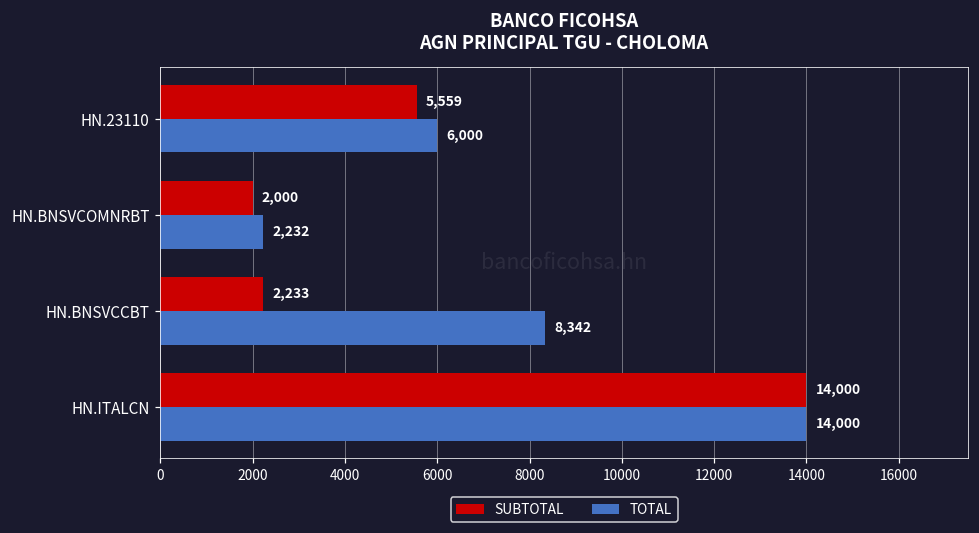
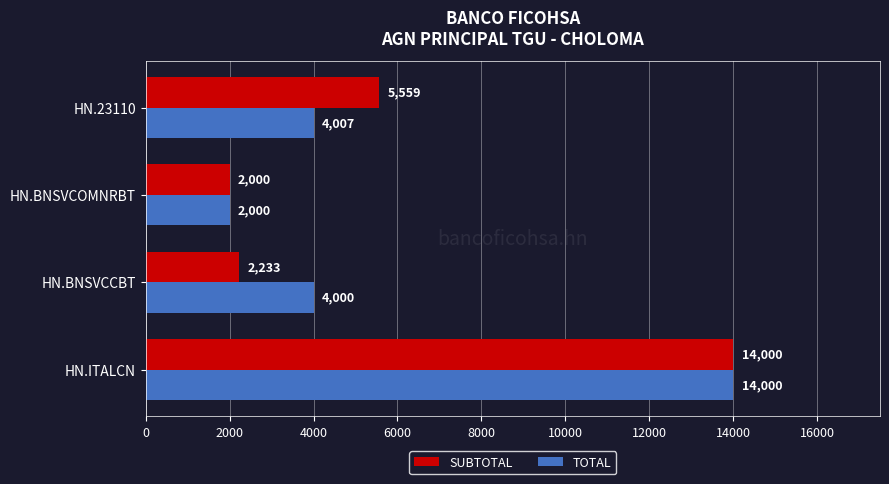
TOTAL, HN.23110: 6,000 -> 4,007
TOTAL, HN.BNSVCOMNRBT: 2,232 -> 2,000
TOTAL, HN.BNSVCCBT: 8,342 -> 4,000
